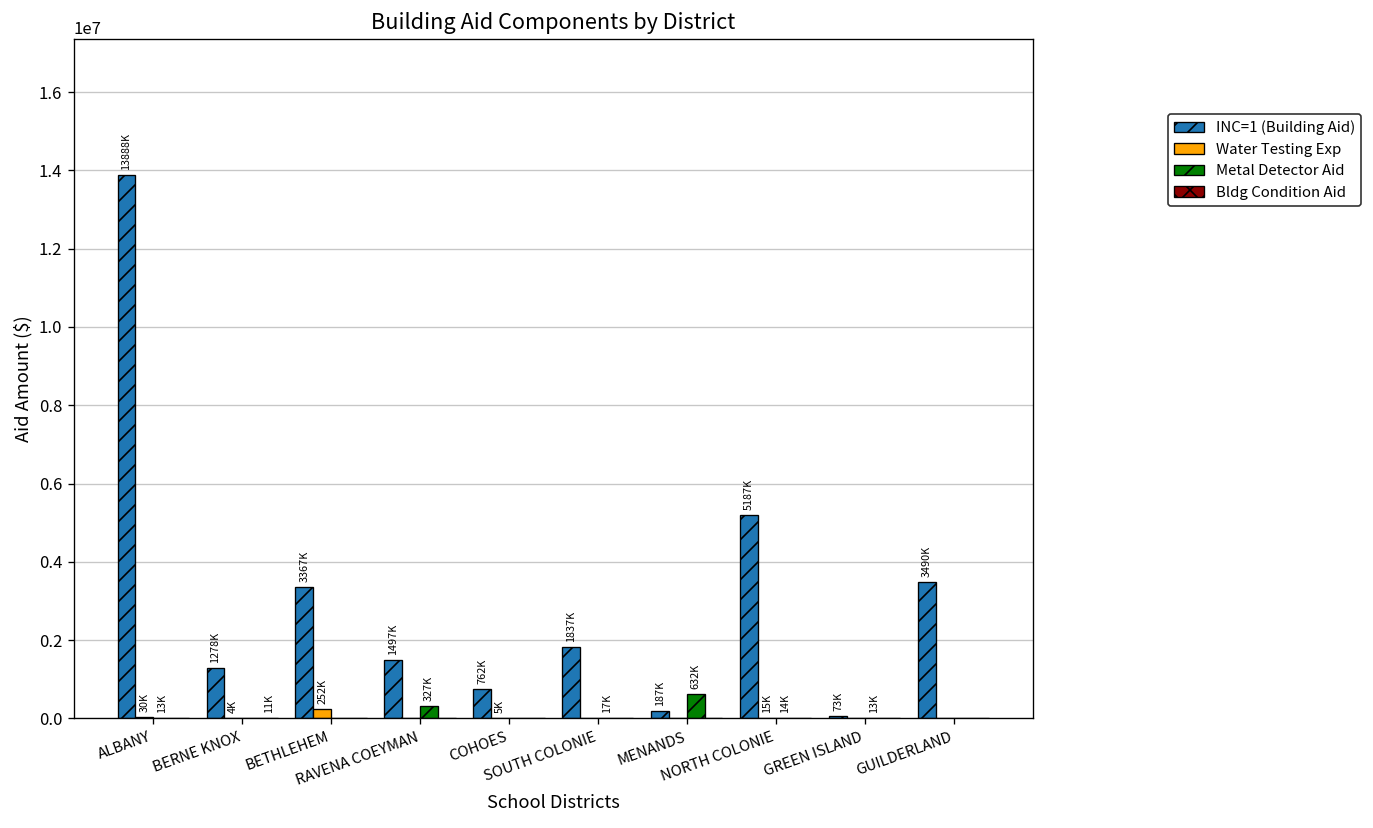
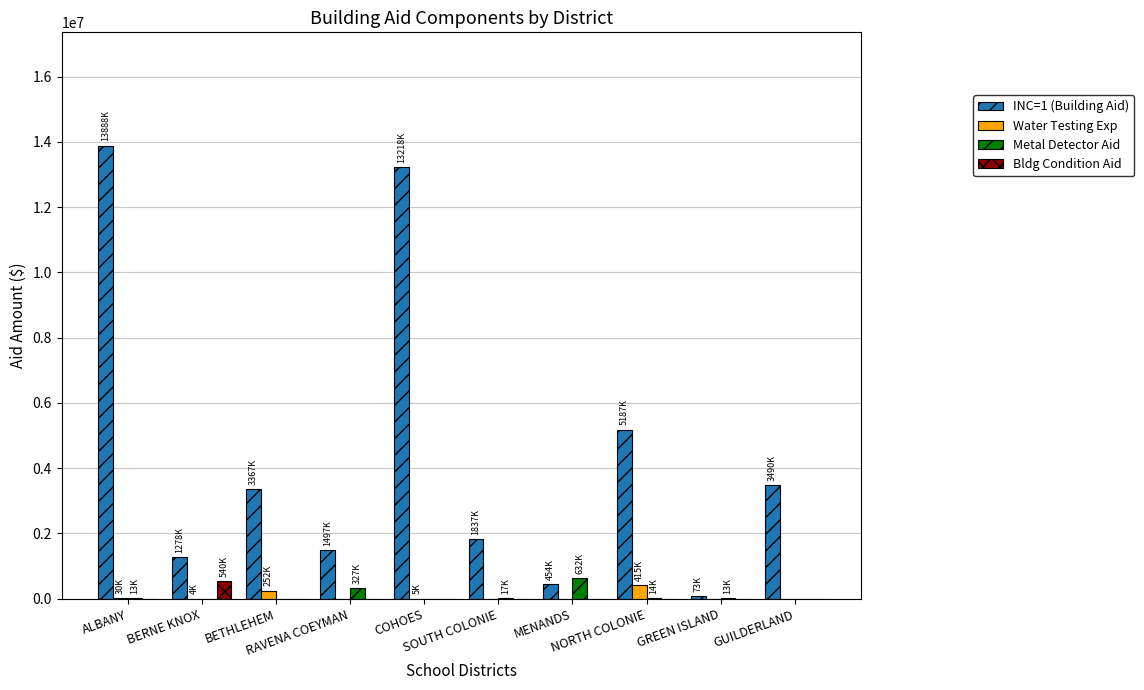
Bldg Condition Aid, BERNE KNOX: 11K -> 540K
INC=1 (Building Aid), COHOES: 762K -> 13218K
INC=1 (Building Aid), MENANDS: 187K -> 454K
Water Testing Exp, NORTH COLONIE: 15K -> 415K
